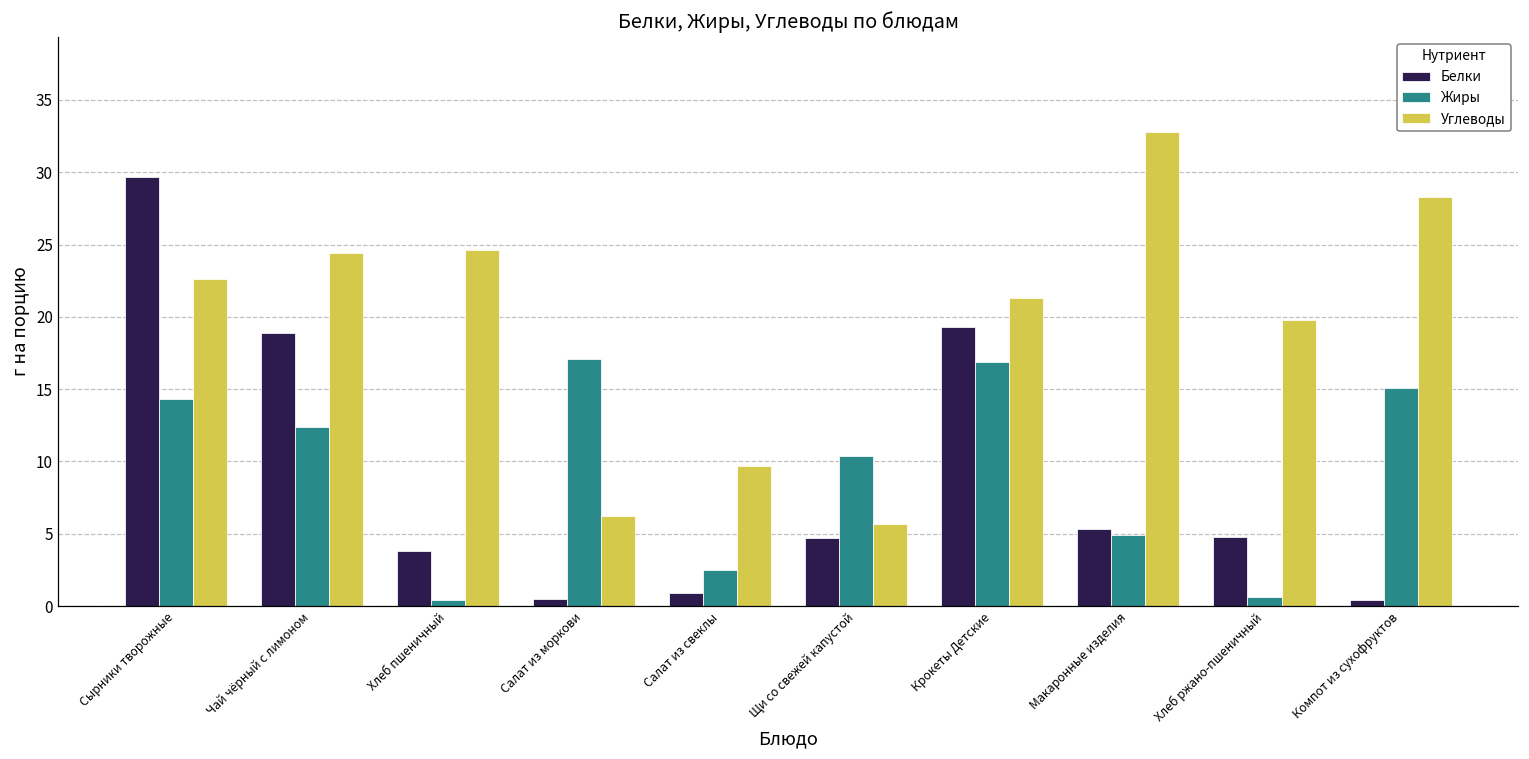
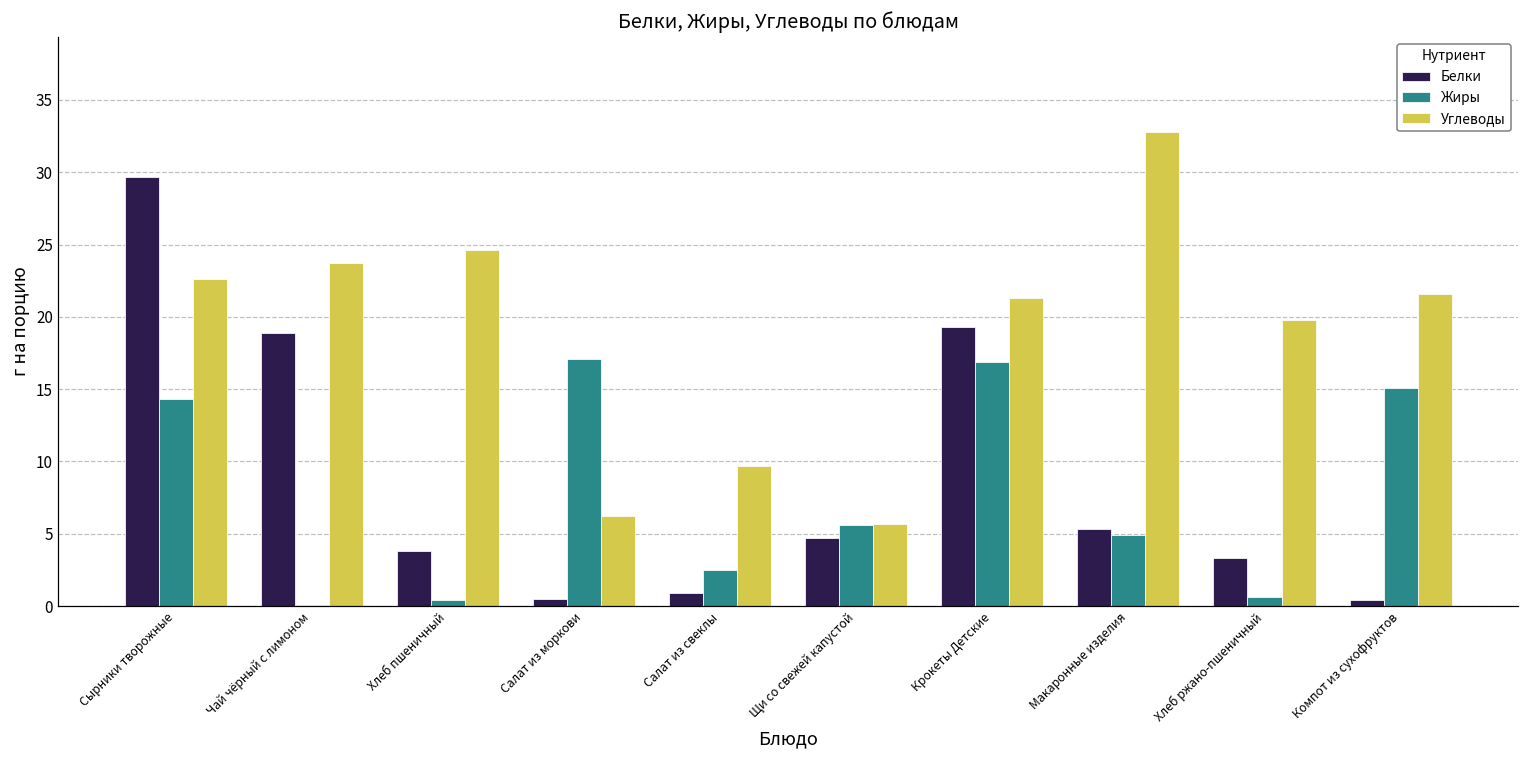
Жиры, Чай чёрный с лимоном: 12.4 -> 0.1
Углеводы, Чай чёрный с лимоном: 24.4 -> 23.7
Жиры, Щи со свежей капустой: 10.4 -> 5.6
Белки, Хлеб ржано-пшеничный: 4.8 -> 3.3
Углеводы, Компот из сухофруктов: 28.3 -> 21.6
